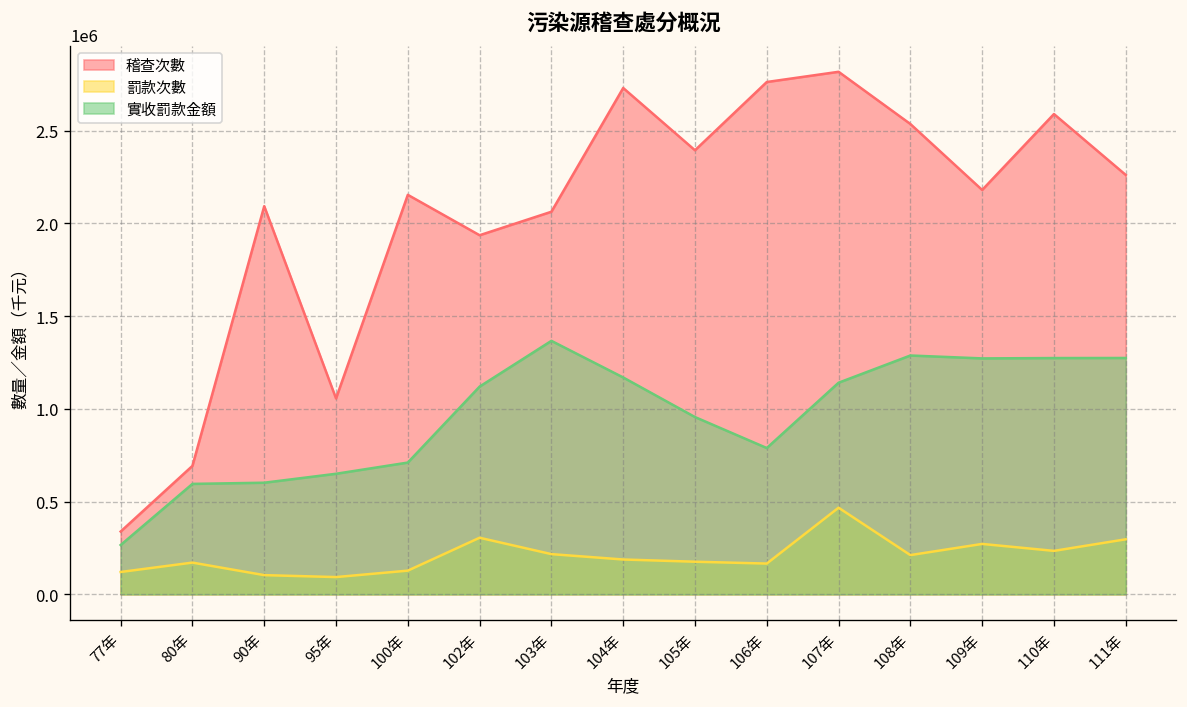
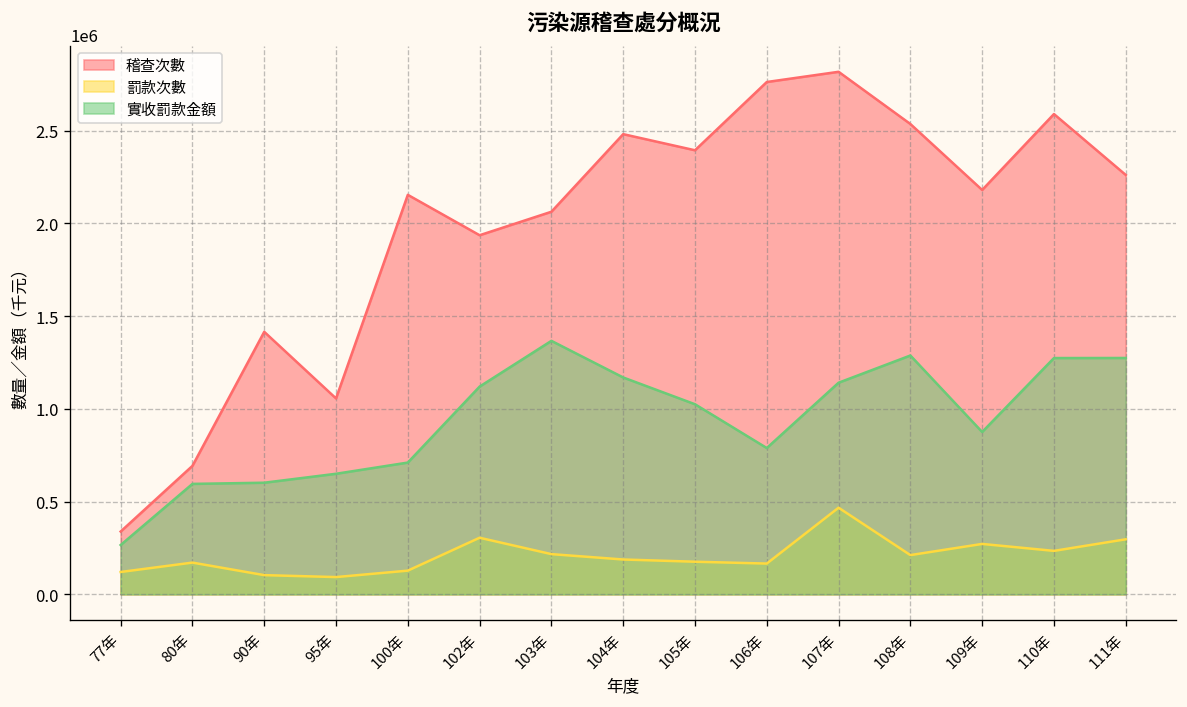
稽查次數, 90年: 2090000 -> 1420000
稽查次數, 104年: 2730000 -> 2480000
實收罰款金額, 105年: 960000 -> 1020000
實收罰款金額, 109年: 1270000 -> 880000
